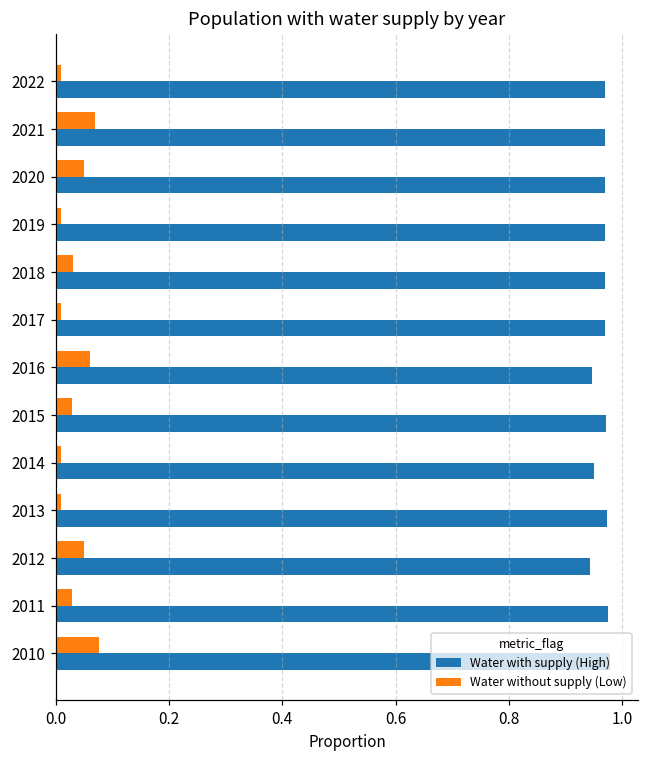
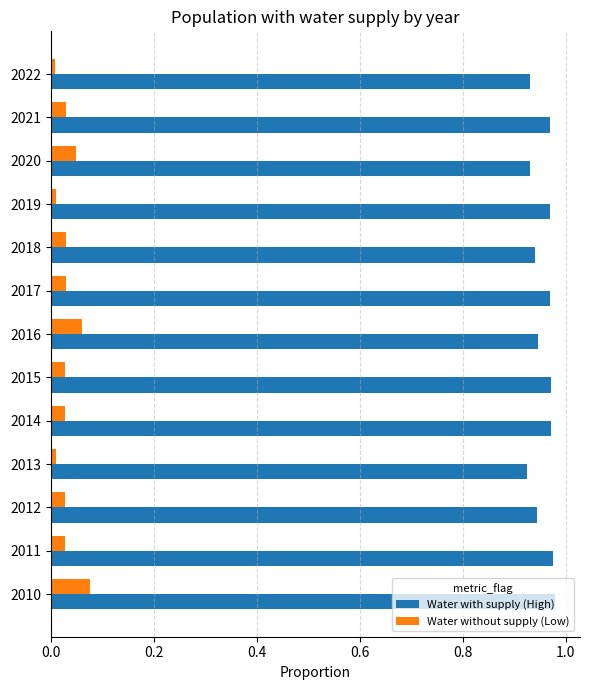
Water with supply (High), 2022: 0.97 -> 0.93
Water without supply (Low), 2021: 0.07 -> 0.03
Water with supply (High), 2020: 0.97 -> 0.93
Water with supply (High), 2018: 0.97 -> 0.94
Water without supply (Low), 2017: 0.01 -> 0.03
Water without supply (Low), 2014: 0.01 -> 0.03
Water with supply (High), 2014: 0.95 -> 0.97
Water with supply (High), 2013: 0.97 -> 0.93
Water without supply (Low), 2012: 0.05 -> 0.03
